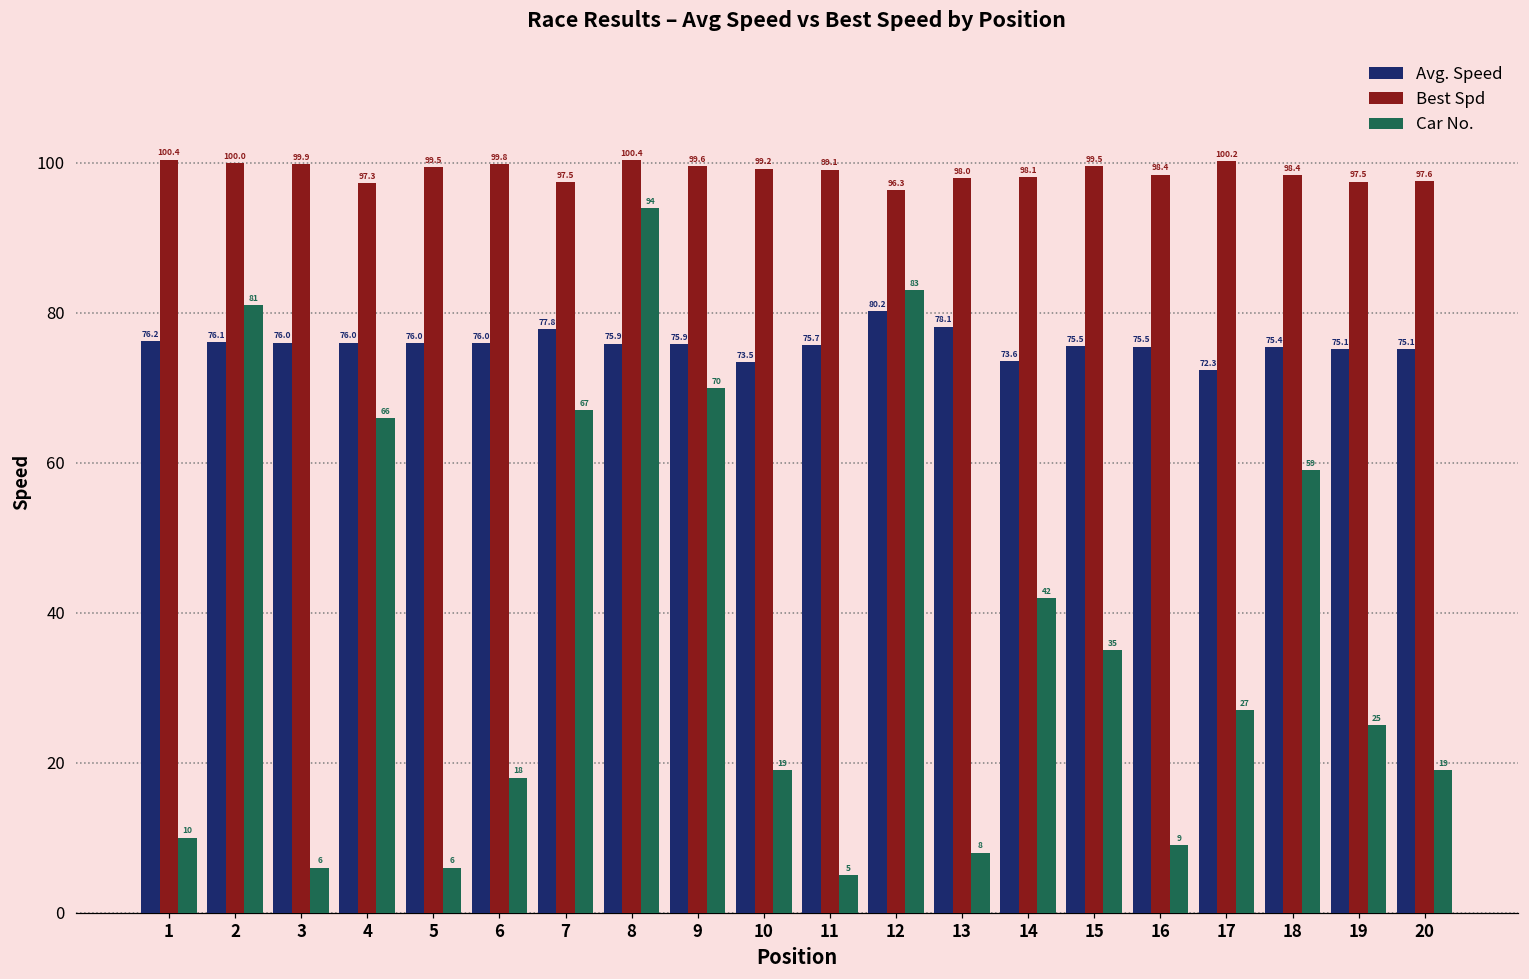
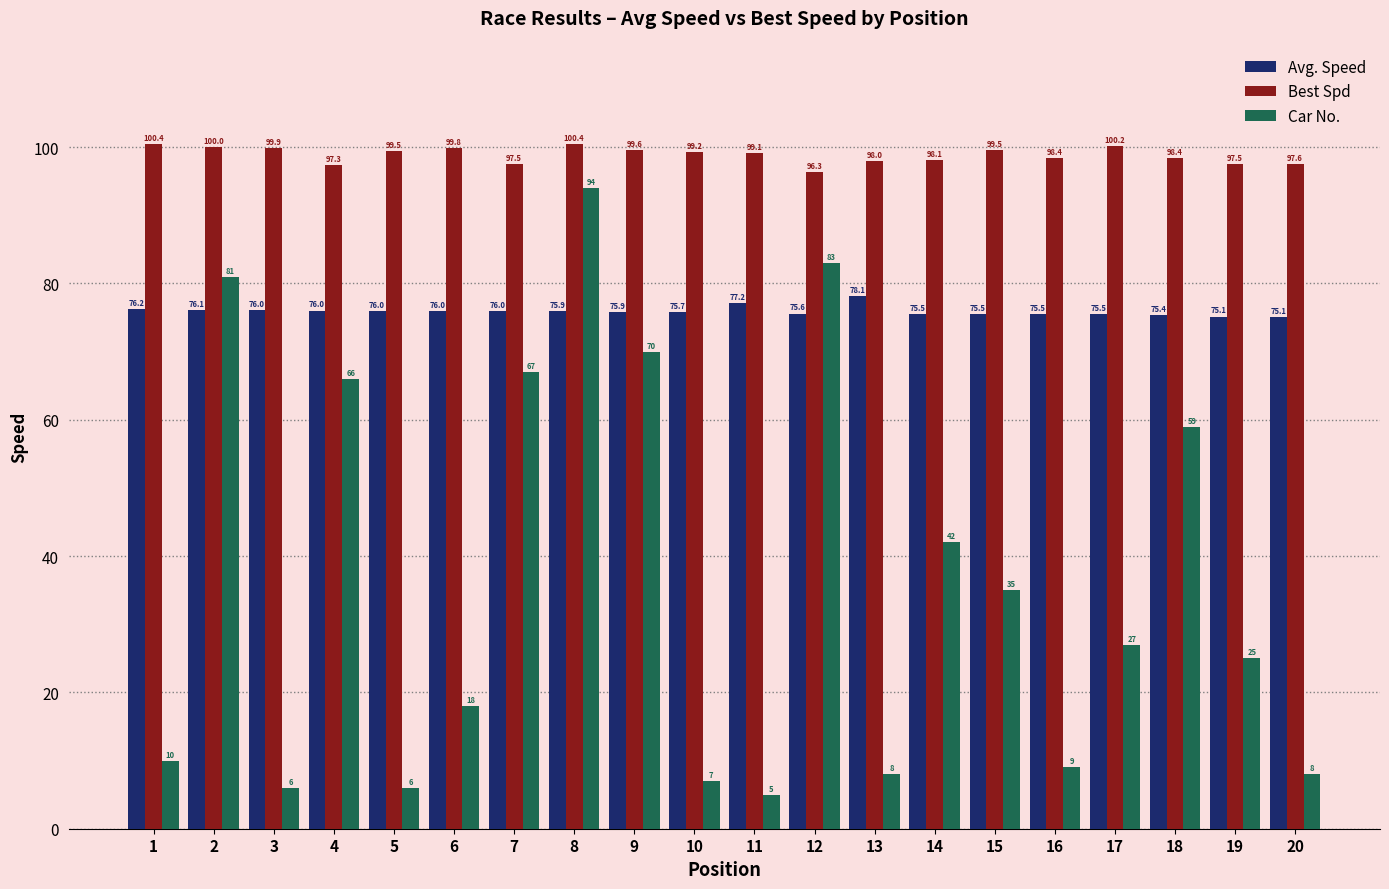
Avg. Speed, 7: 77.8 -> 76.0
Avg. Speed, 10: 73.5 -> 75.7
Car No., 10: 19 -> 7
Avg. Speed, 11: 75.7 -> 77.2
Avg. Speed, 12: 80.2 -> 75.6
Avg. Speed, 14: 73.6 -> 75.5
Avg. Speed, 17: 72.3 -> 75.5
Car No., 20: 19 -> 8
